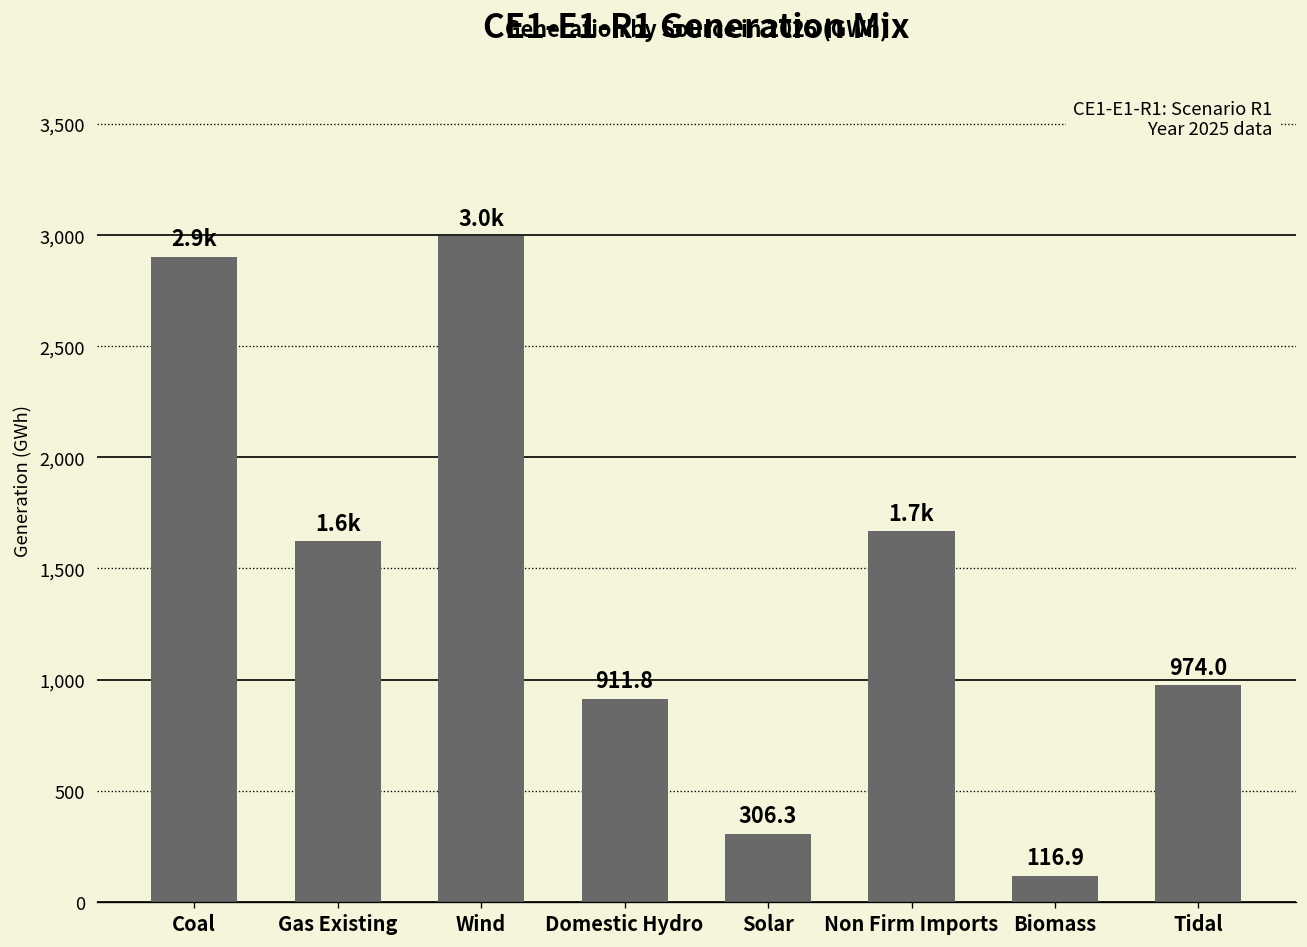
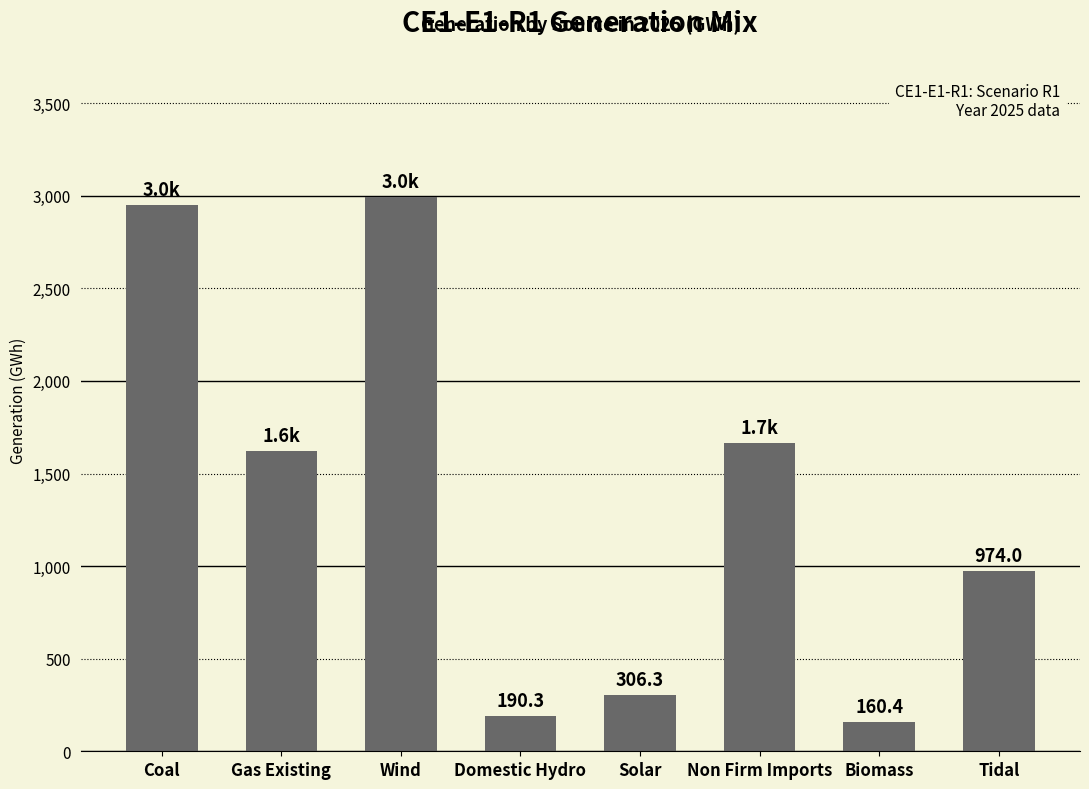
Coal: 2.9k -> 3.0k
Domestic Hydro: 911.8 -> 190.3
Biomass: 116.9 -> 160.4
